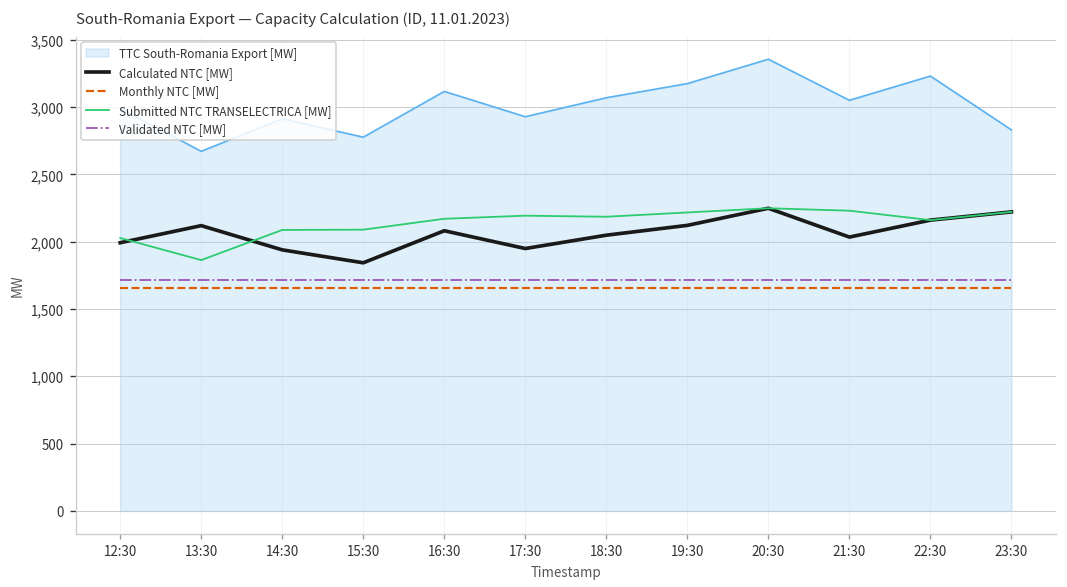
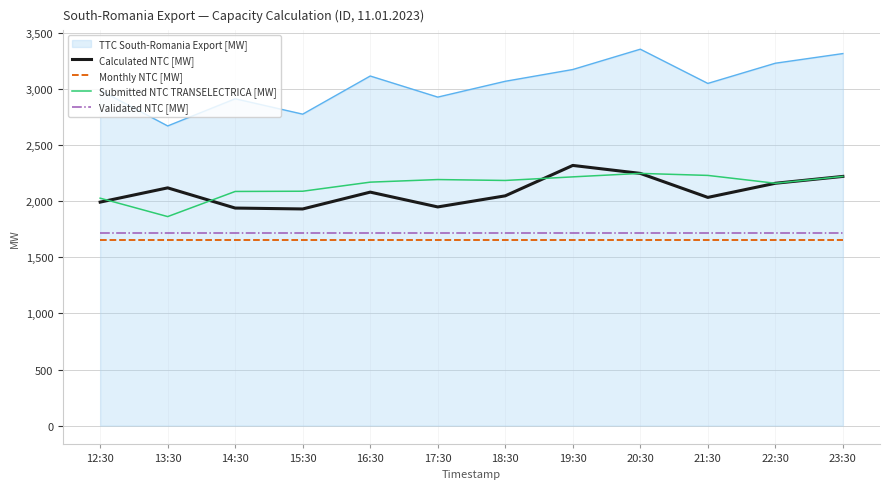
Calculated NTC [MW], 15:30: 1,840 -> 1,930
Calculated NTC [MW], 19:30: 2,120 -> 2,320
TTC South-Romania Export [MW], 23:30: 2,830 -> 3,320
